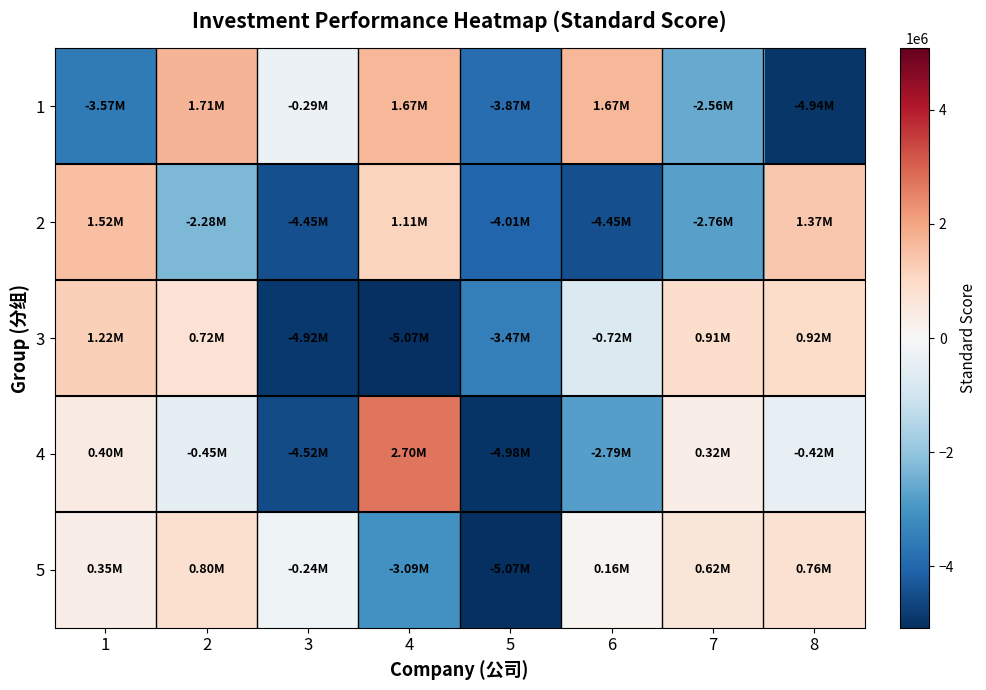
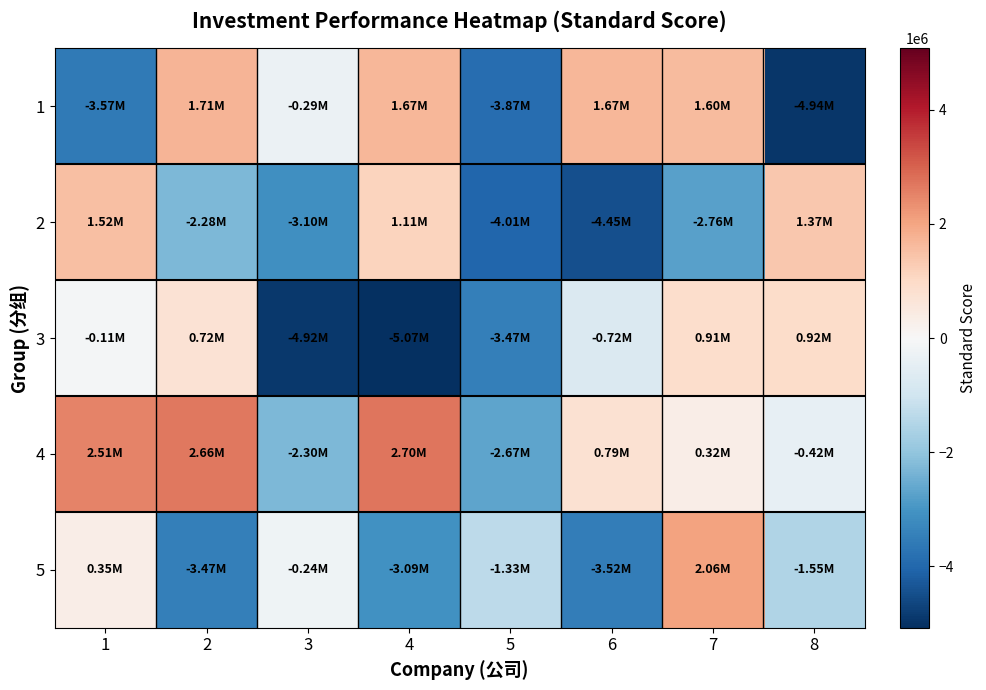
1, 7: -2.56M -> 1.60M
2, 3: -4.45M -> -3.10M
3, 1: 1.22M -> -0.11M
4, 1: 0.40M -> 2.51M
4, 2: -0.45M -> 2.66M
4, 3: -4.52M -> -2.30M
4, 5: -4.98M -> -2.67M
4, 6: -2.79M -> 0.79M
5, 2: 0.80M -> -3.47M
5, 5: -5.07M -> -1.33M
5, 6: 0.16M -> -3.52M
5, 7: 0.62M -> 2.06M
5, 8: 0.76M -> -1.55M
